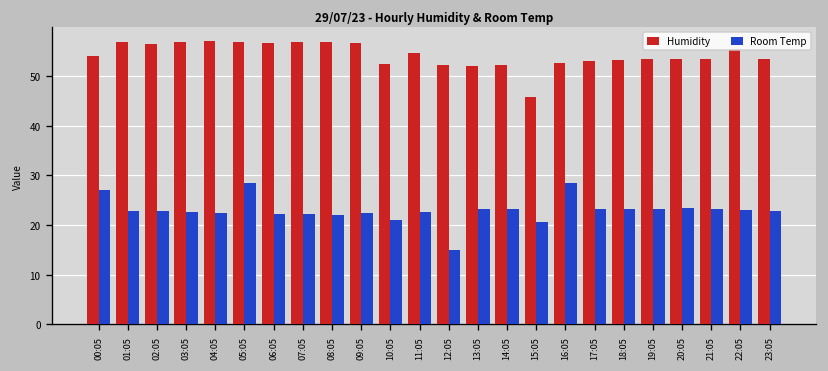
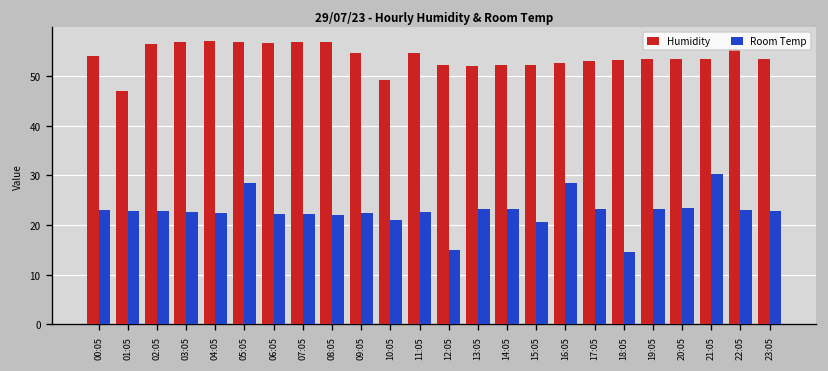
Room Temp, 00:05: 27 -> 23
Humidity, 01:05: 57 -> 47
Humidity, 09:05: 57 -> 55
Humidity, 10:05: 52 -> 49
Humidity, 15:05: 46 -> 52
Room Temp, 18:05: 23 -> 15
Room Temp, 21:05: 23 -> 30
